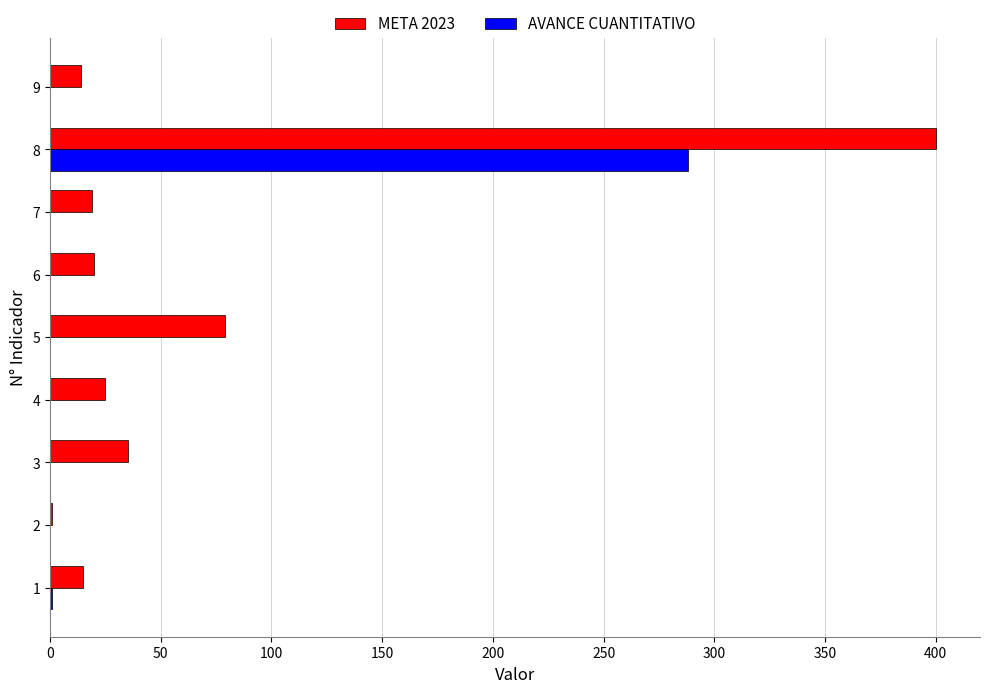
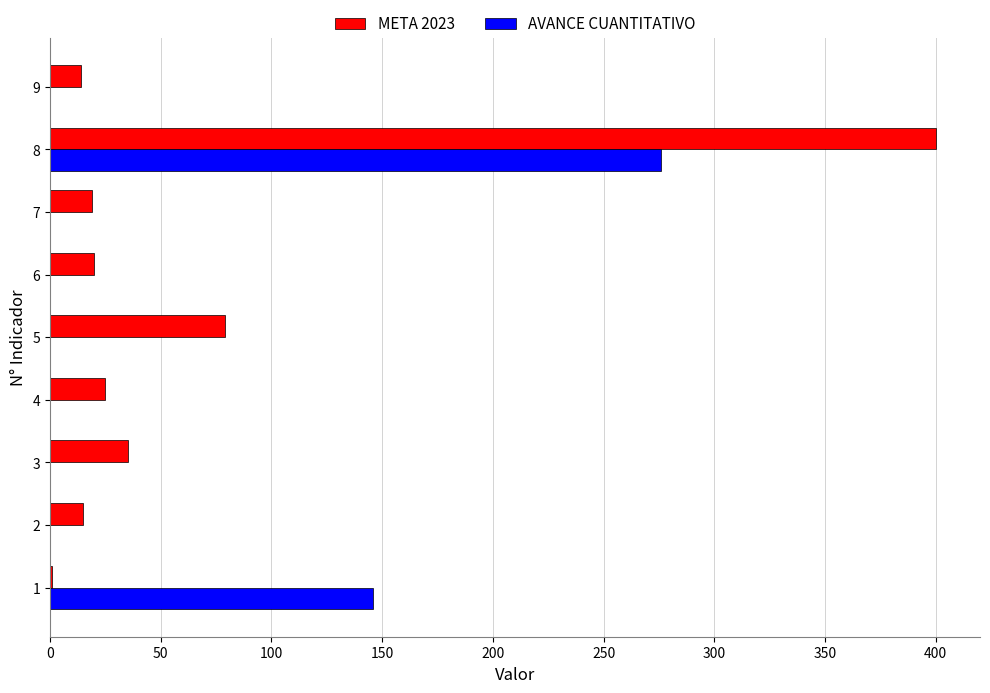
AVANCE CUANTITATIVO, 8: 288 -> 276
META 2023, 2: 1 -> 15
META 2023, 1: 15 -> 1
AVANCE CUANTITATIVO, 1: 1 -> 146
